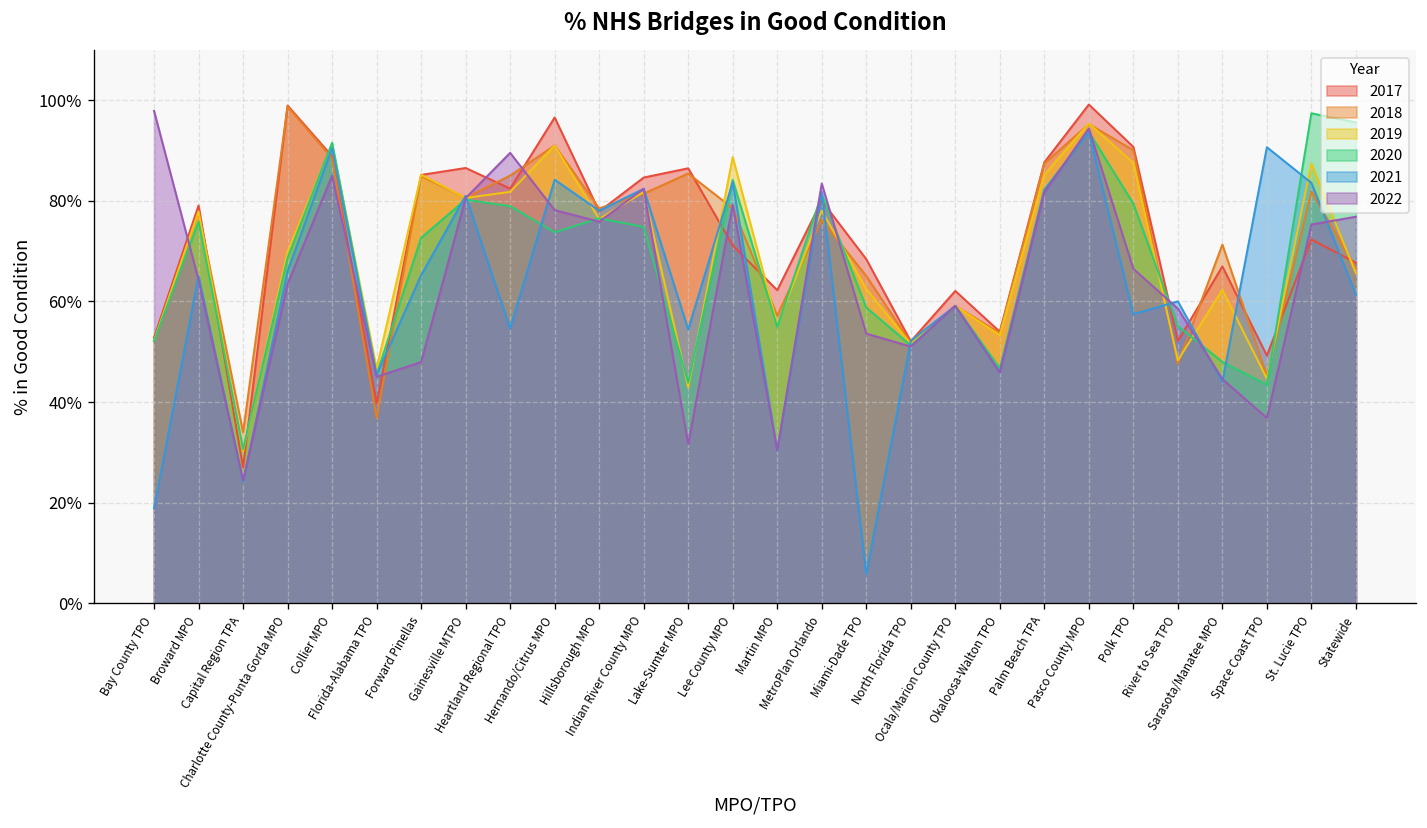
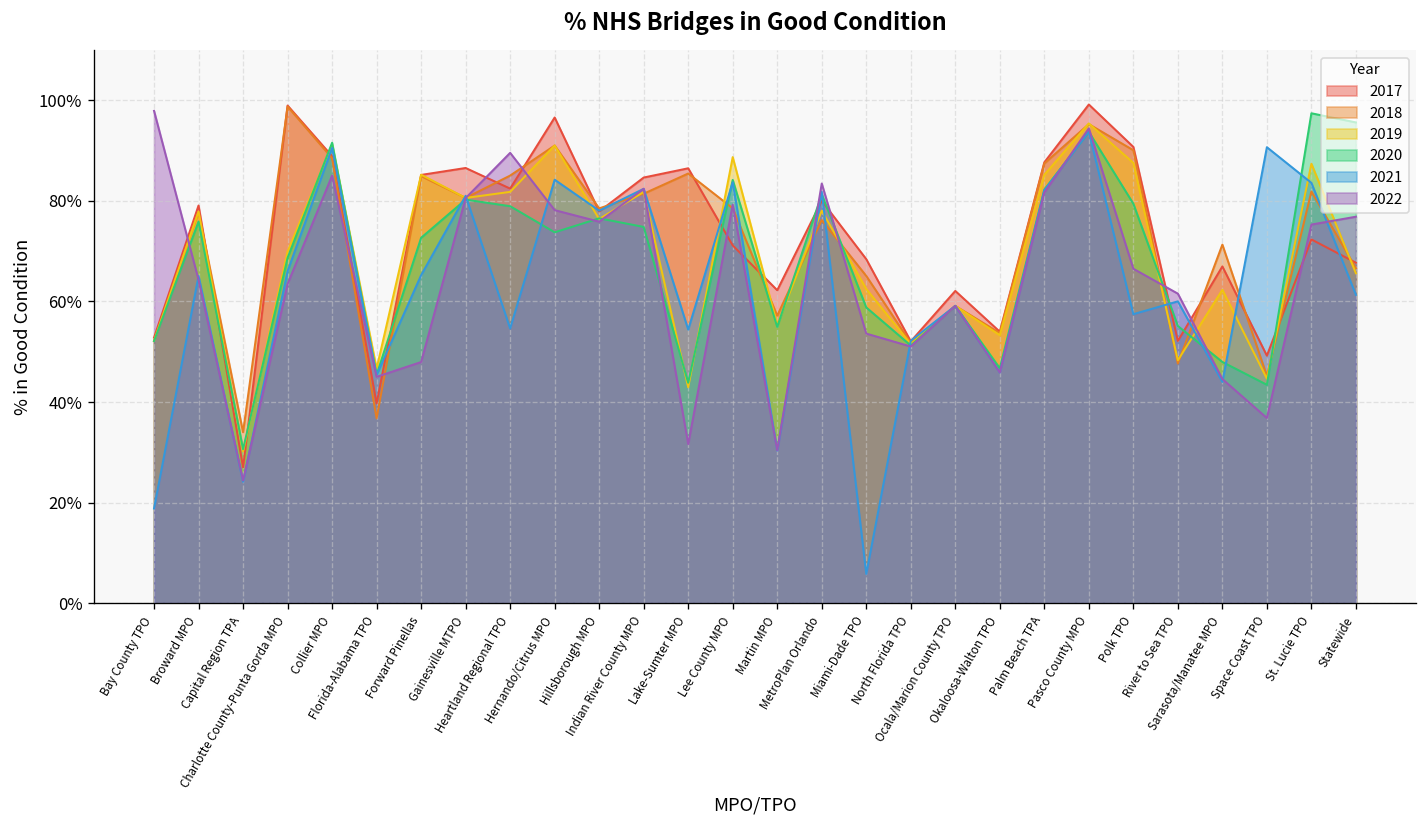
2022, River to Sea TPO: 59% -> 62%
